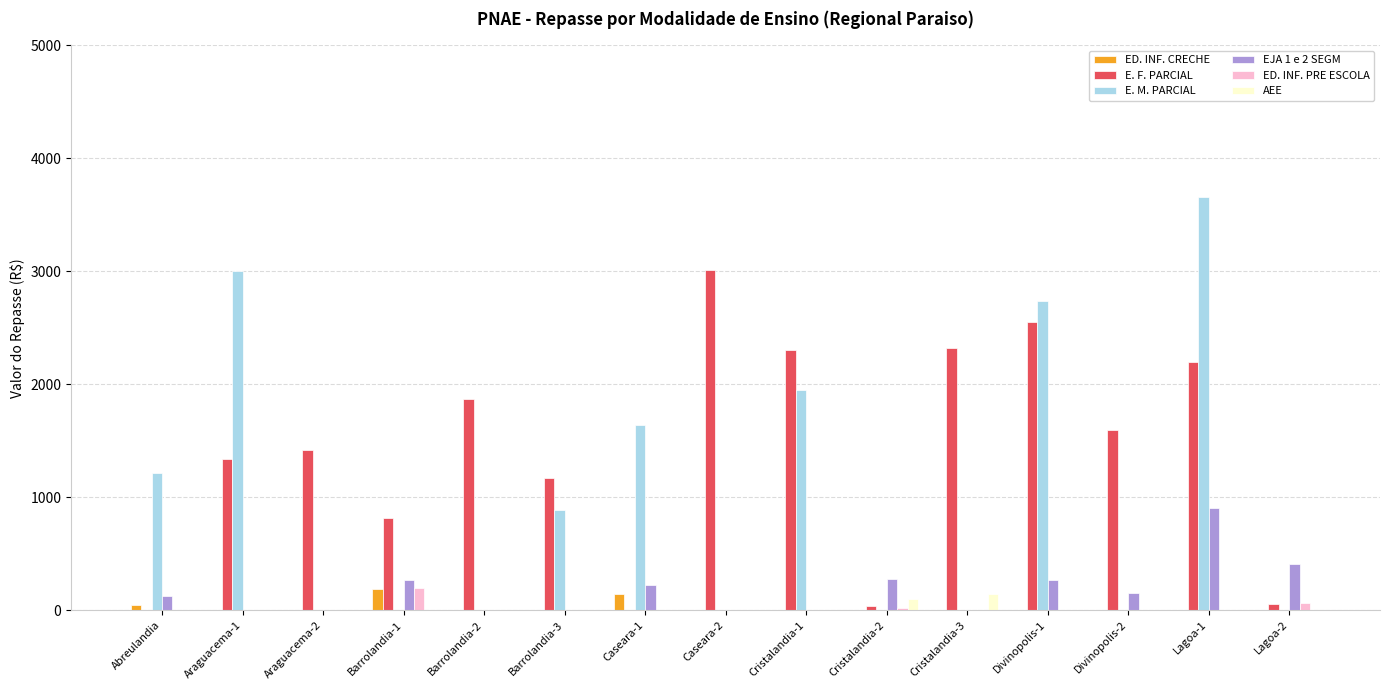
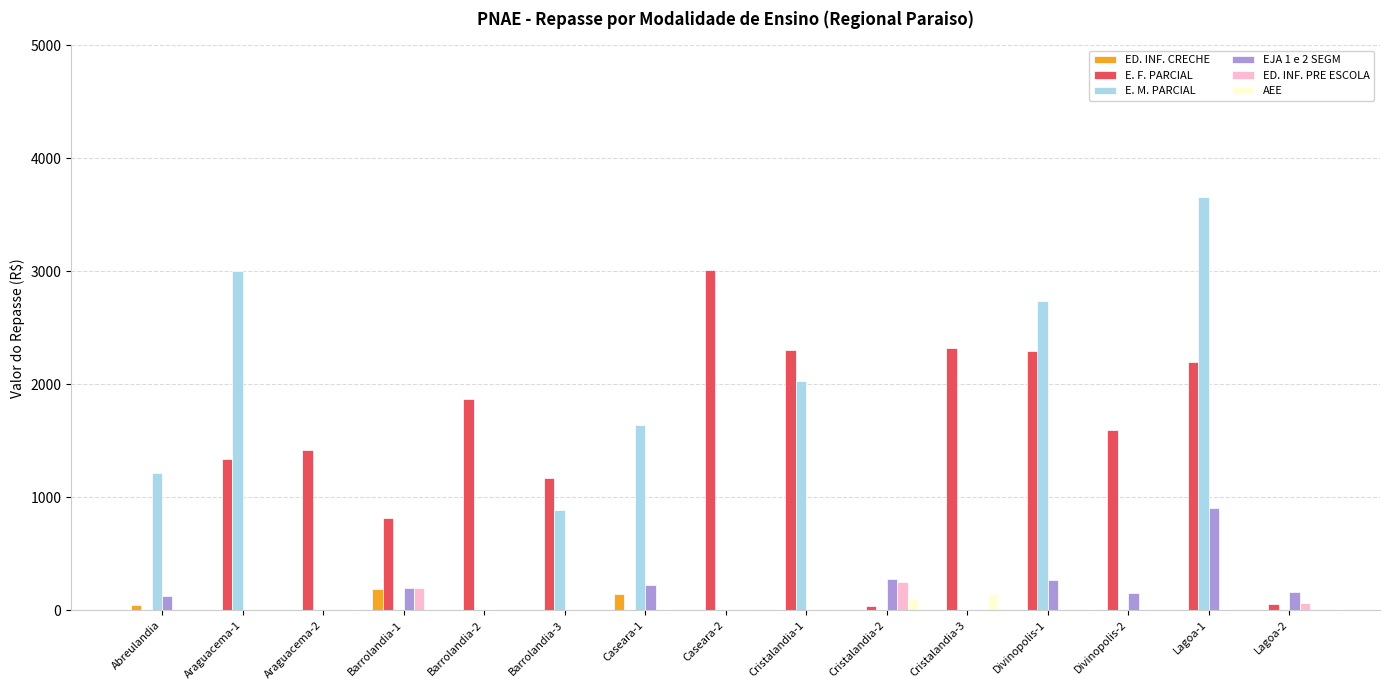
EJA 1 e 2 SEGM, Barrolandia-1: 270 -> 190
E. M. PARCIAL, Cristalandia-1: 1950 -> 2030
ED. INF. PRE ESCOLA, Cristalandia-2: 20 -> 250
E. F. PARCIAL, Divinopolis-1: 2550 -> 2290
EJA 1 e 2 SEGM, Lagoa-2: 400 -> 160
